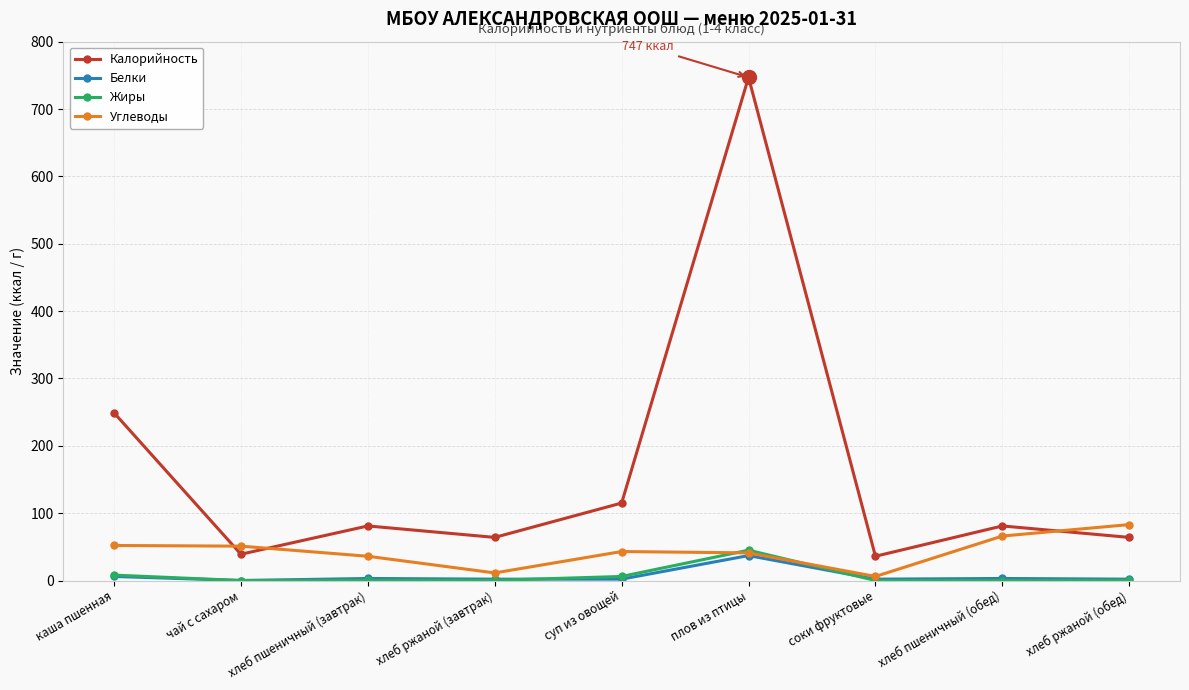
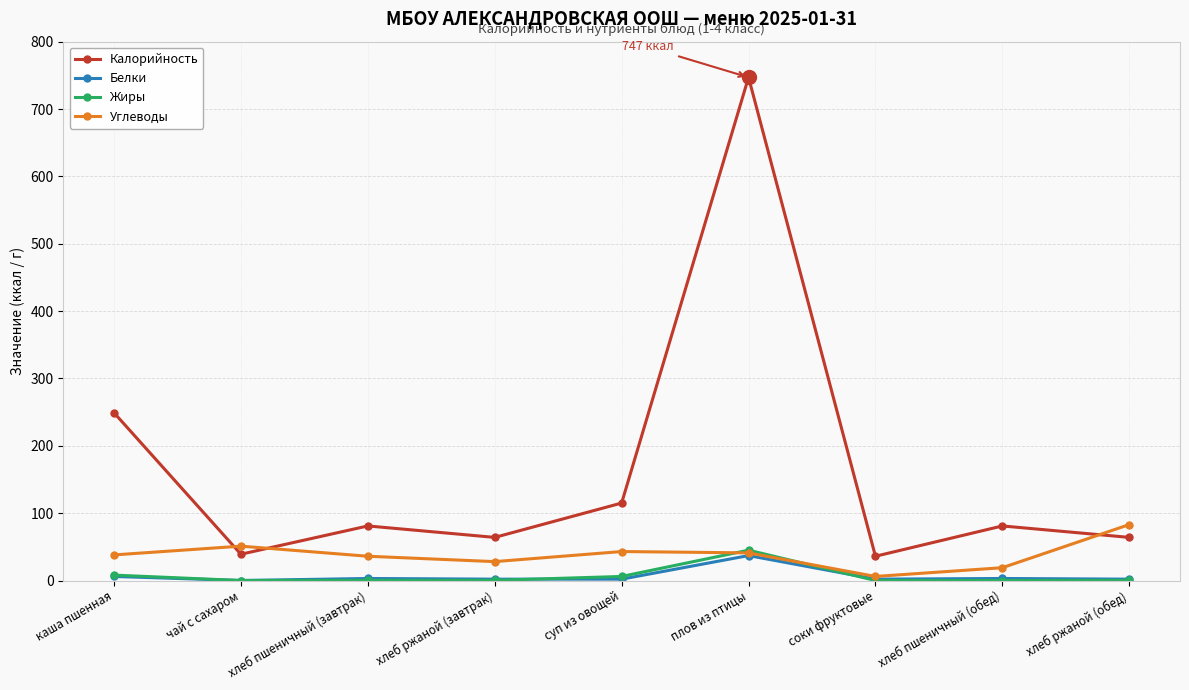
Углеводы, каша пшенная: 50 -> 40
Углеводы, хлеб ржаной (завтрак): 10 -> 30
Углеводы, хлеб пшеничный (обед): 70 -> 20
